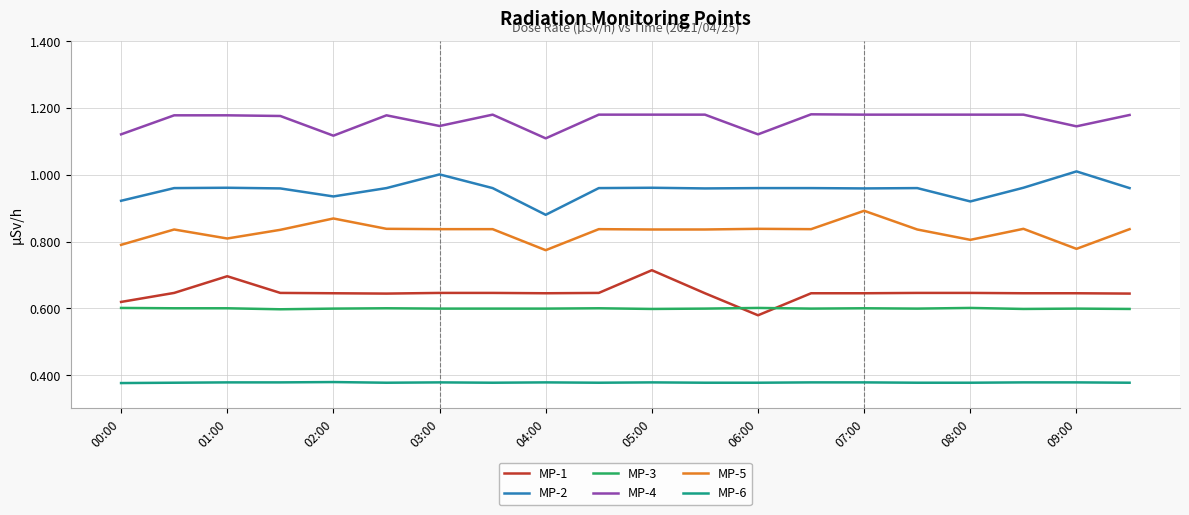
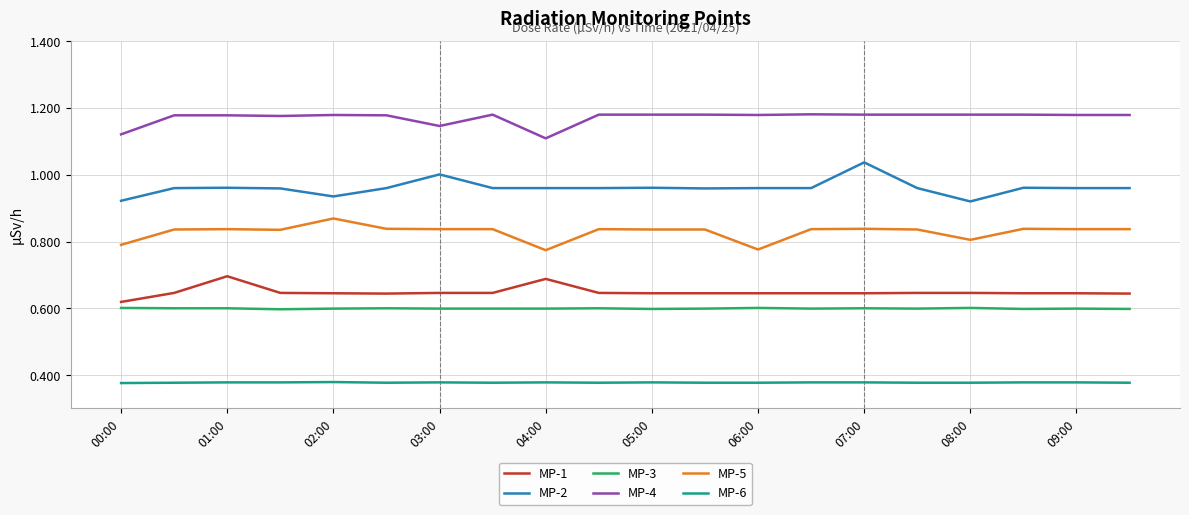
MP-5, 01:00: 0.81 -> 0.84
MP-4, 02:00: 1.12 -> 1.18
MP-1, 04:00: 0.65 -> 0.69
MP-2, 04:00: 0.88 -> 0.96
MP-1, 05:00: 0.71 -> 0.65
MP-1, 06:00: 0.58 -> 0.65
MP-4, 06:00: 1.12 -> 1.18
MP-5, 06:00: 0.84 -> 0.78
MP-2, 07:00: 0.96 -> 1.04
MP-5, 07:00: 0.89 -> 0.84
MP-2, 09:00: 1.01 -> 0.96
MP-4, 09:00: 1.15 -> 1.18
MP-5, 09:00: 0.78 -> 0.84
